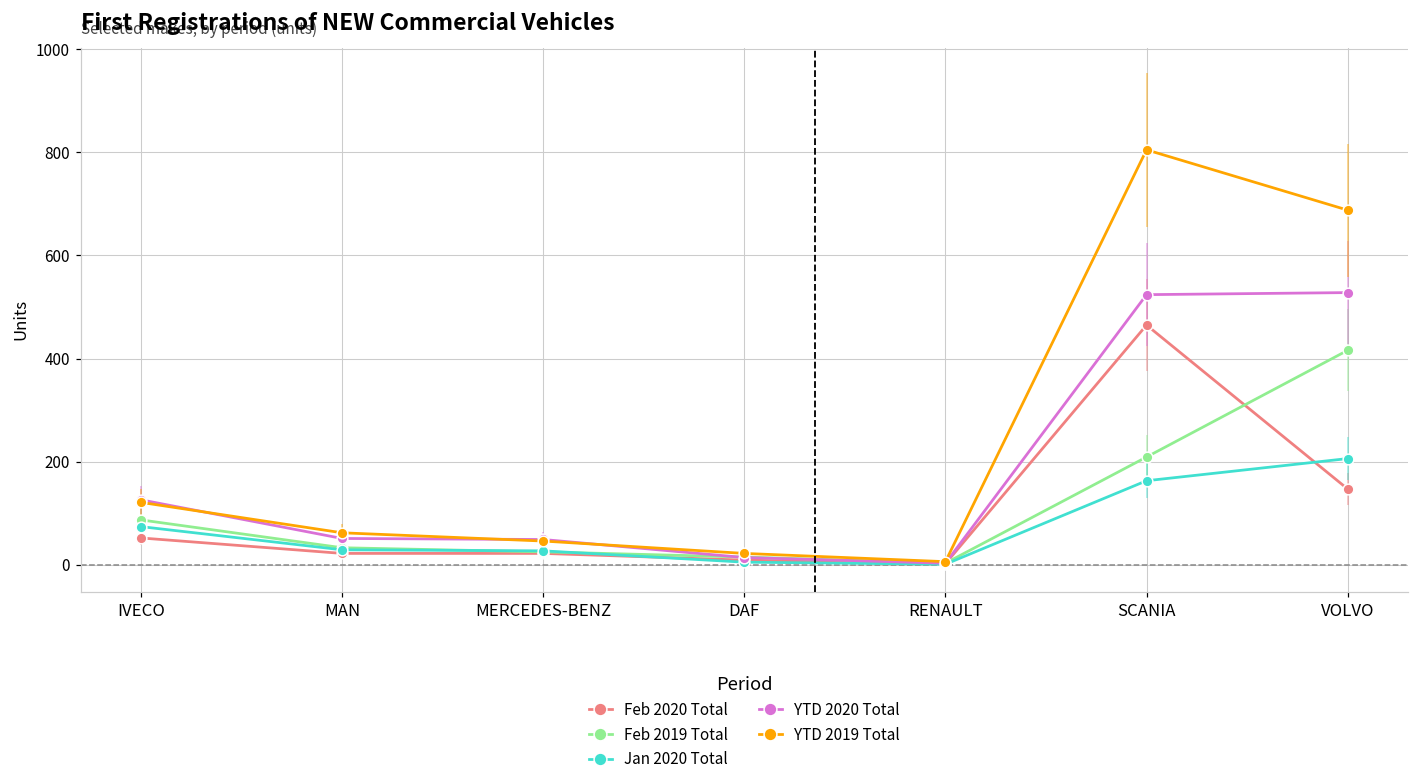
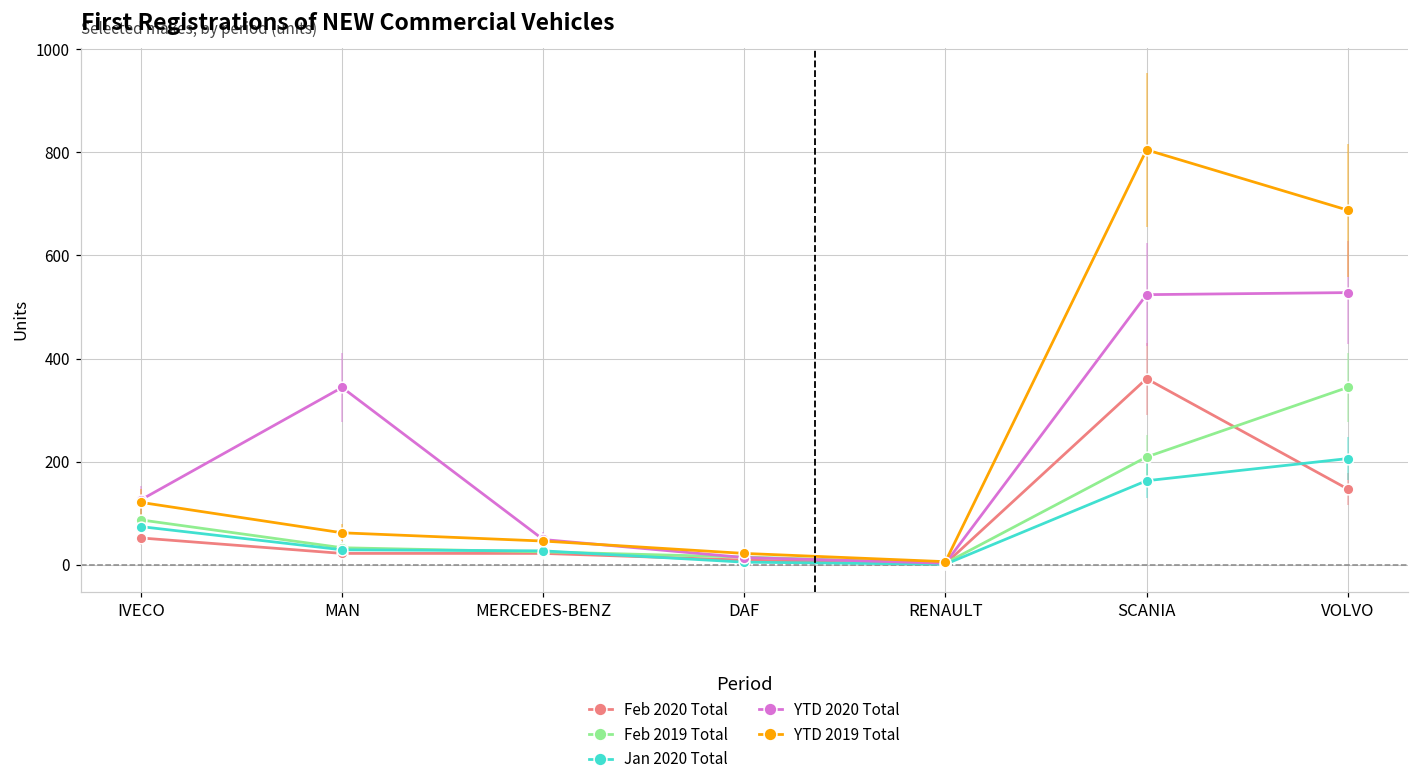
YTD 2020 Total, MAN: 50 -> 340
Feb 2020 Total, SCANIA: 470 -> 360
Feb 2019 Total, VOLVO: 420 -> 340
